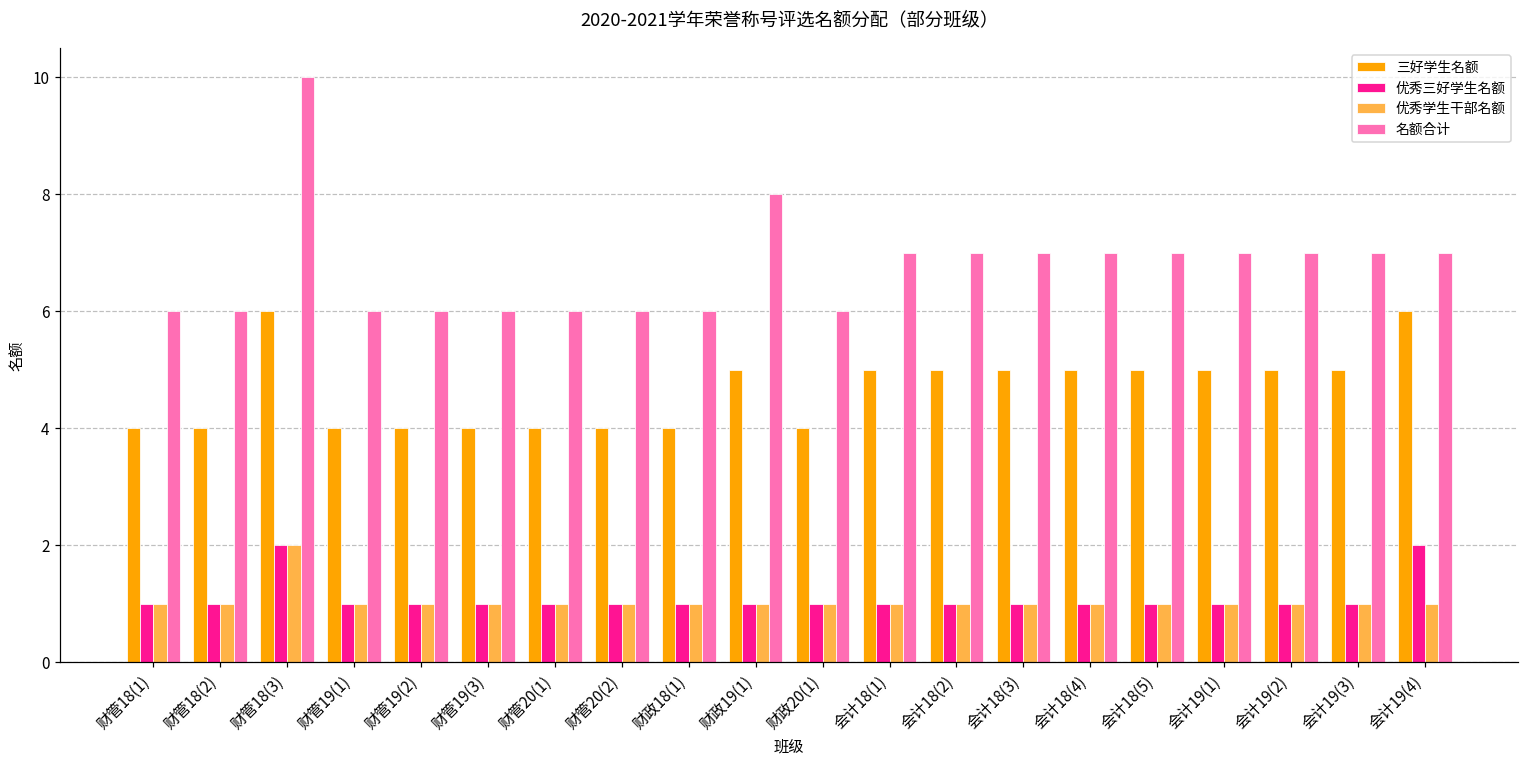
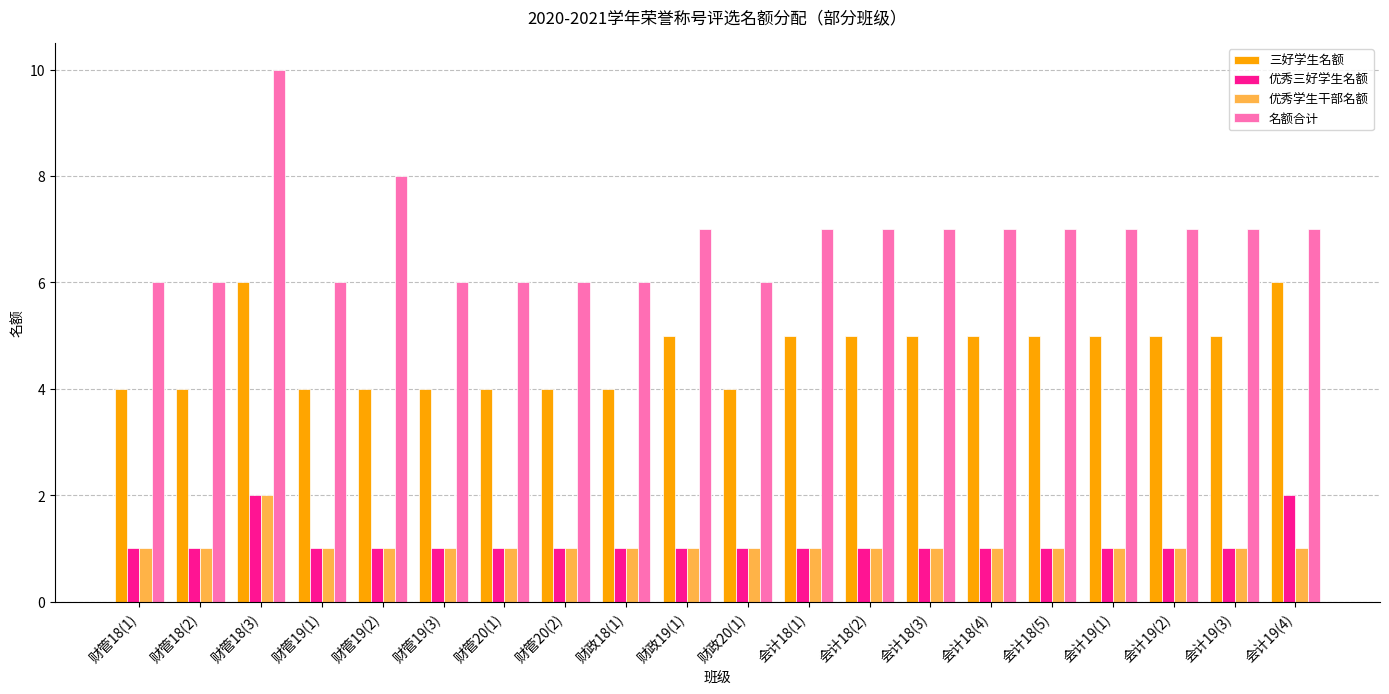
名额合计, 财管19(2): 6 -> 8
名额合计, 财政19(1): 8 -> 7
